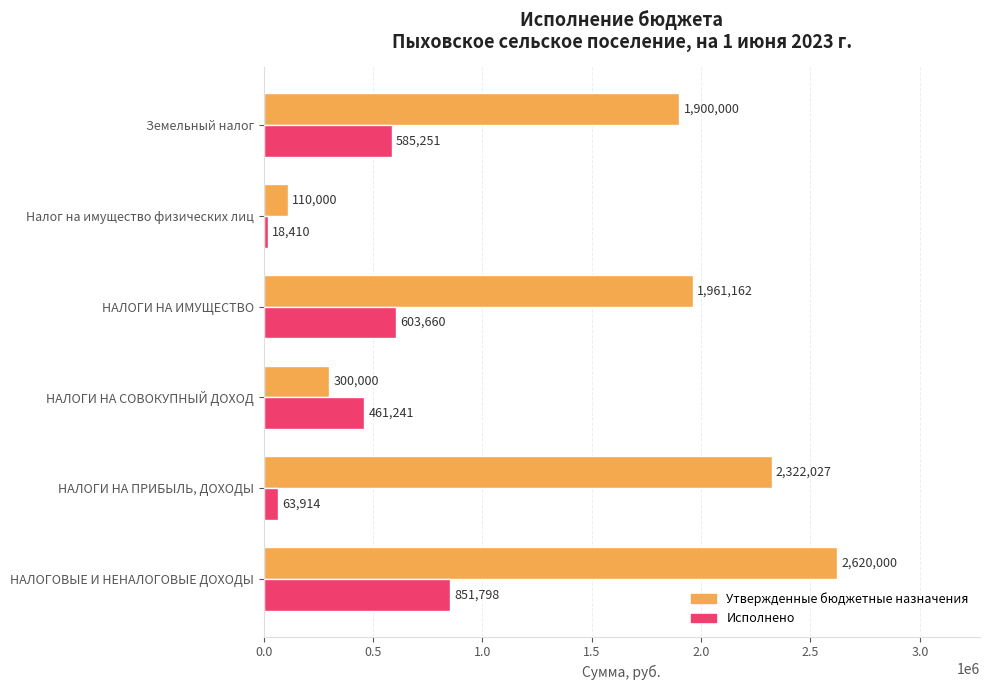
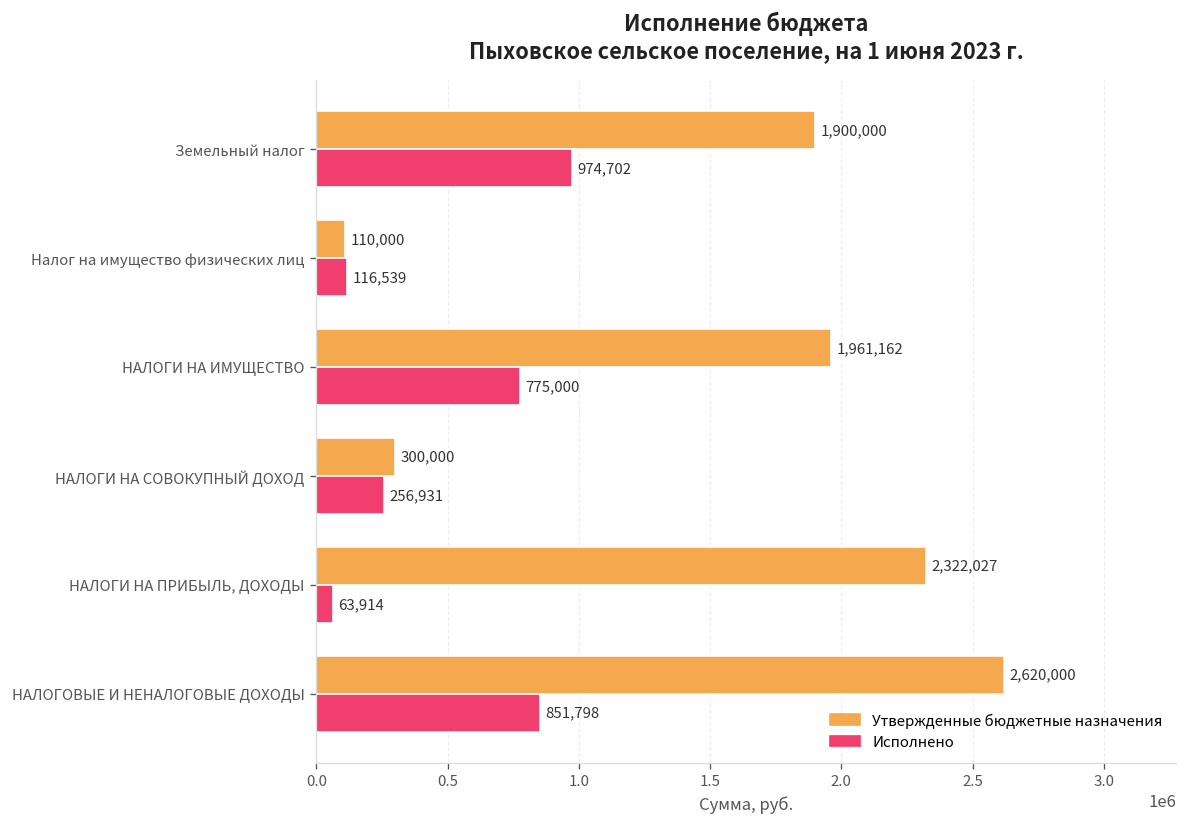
Исполнено, Земельный налог: 585,251 -> 974,702
Исполнено, Налог на имущество физических лиц: 18,410 -> 116,539
Исполнено, НАЛОГИ НА ИМУЩЕСТВО: 603,660 -> 775,000
Исполнено, НАЛОГИ НА СОВОКУПНЫЙ ДОХОД: 461,241 -> 256,931
